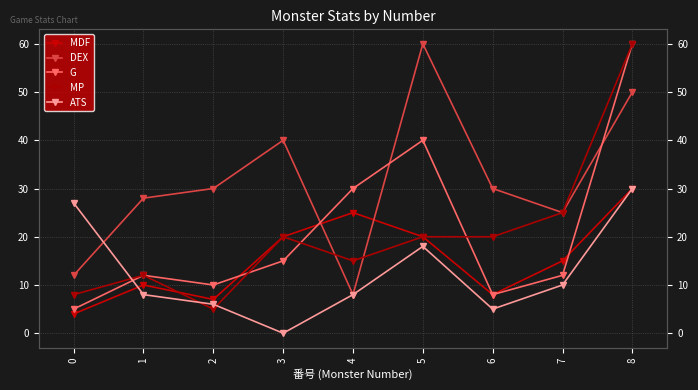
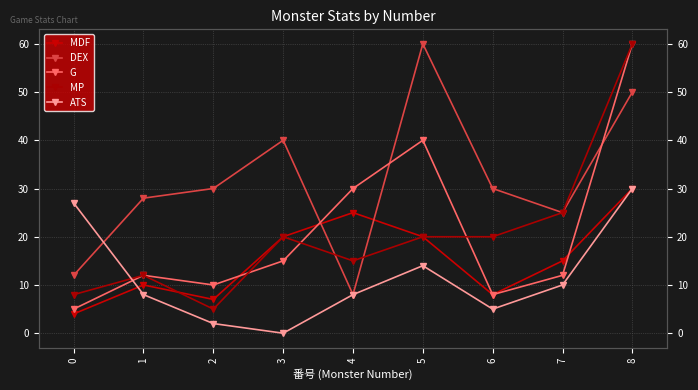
ATS, 2: 6 -> 2
ATS, 5: 18 -> 14
